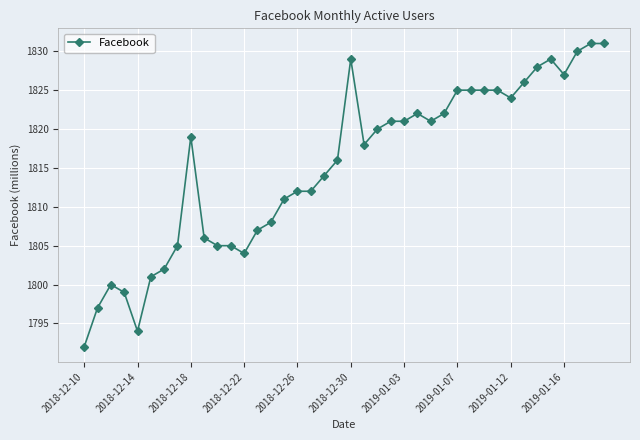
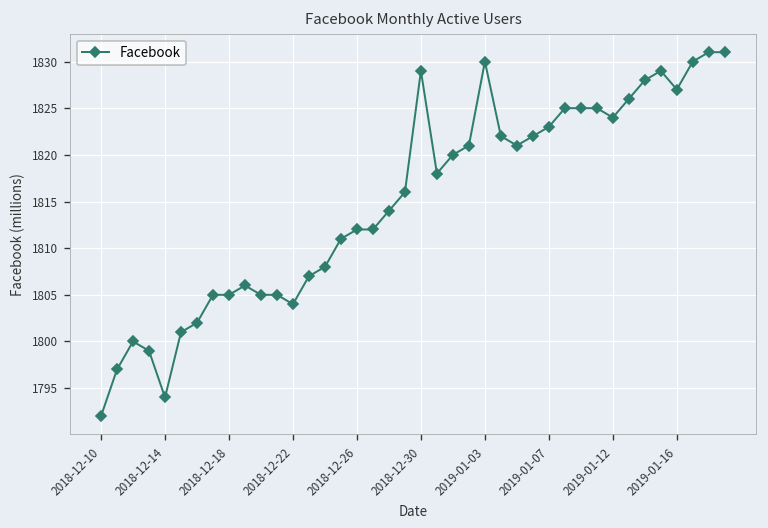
2018-12-18: 1819 -> 1805
2019-01-03: 1821 -> 1830
2019-01-07: 1825 -> 1823
